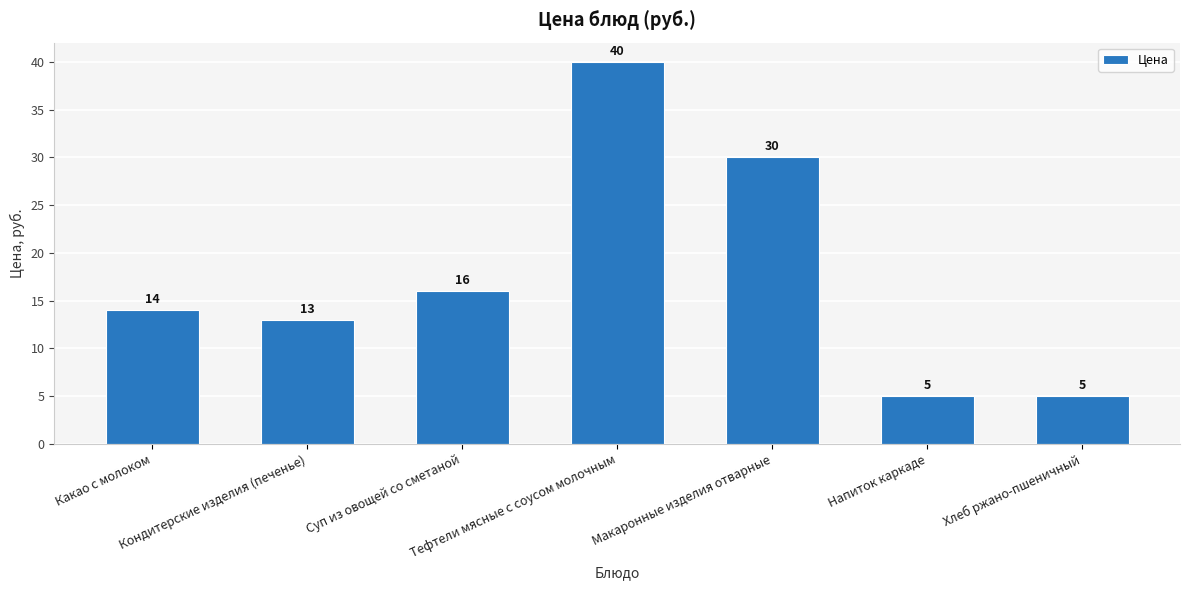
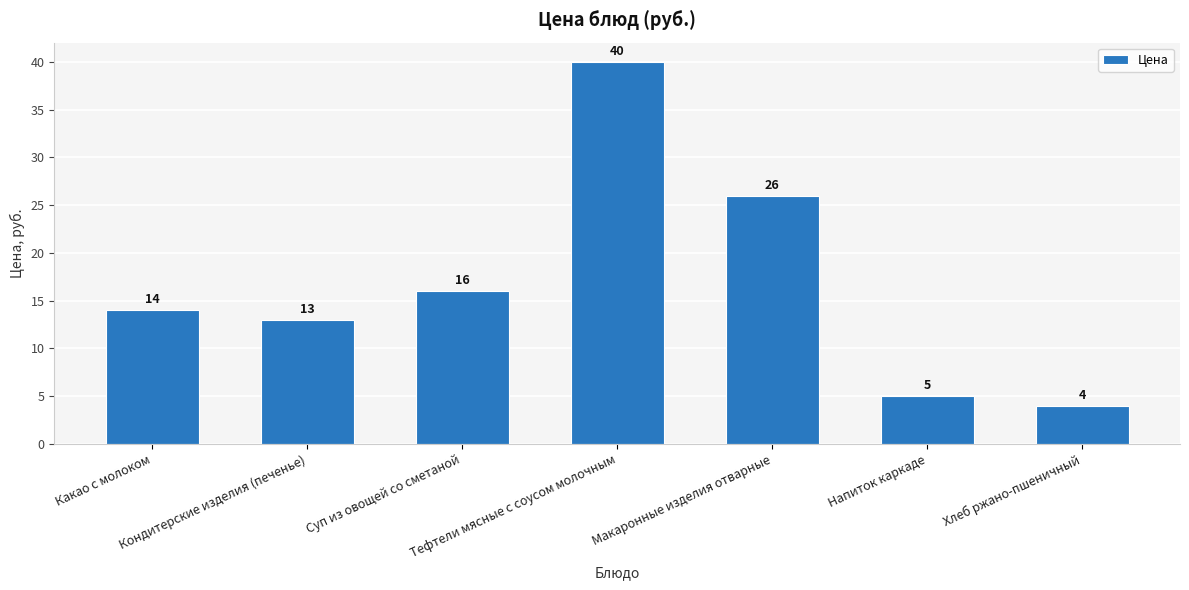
Макаронные изделия отварные: 30 -> 26
Хлеб ржано-пшеничный: 5 -> 4
